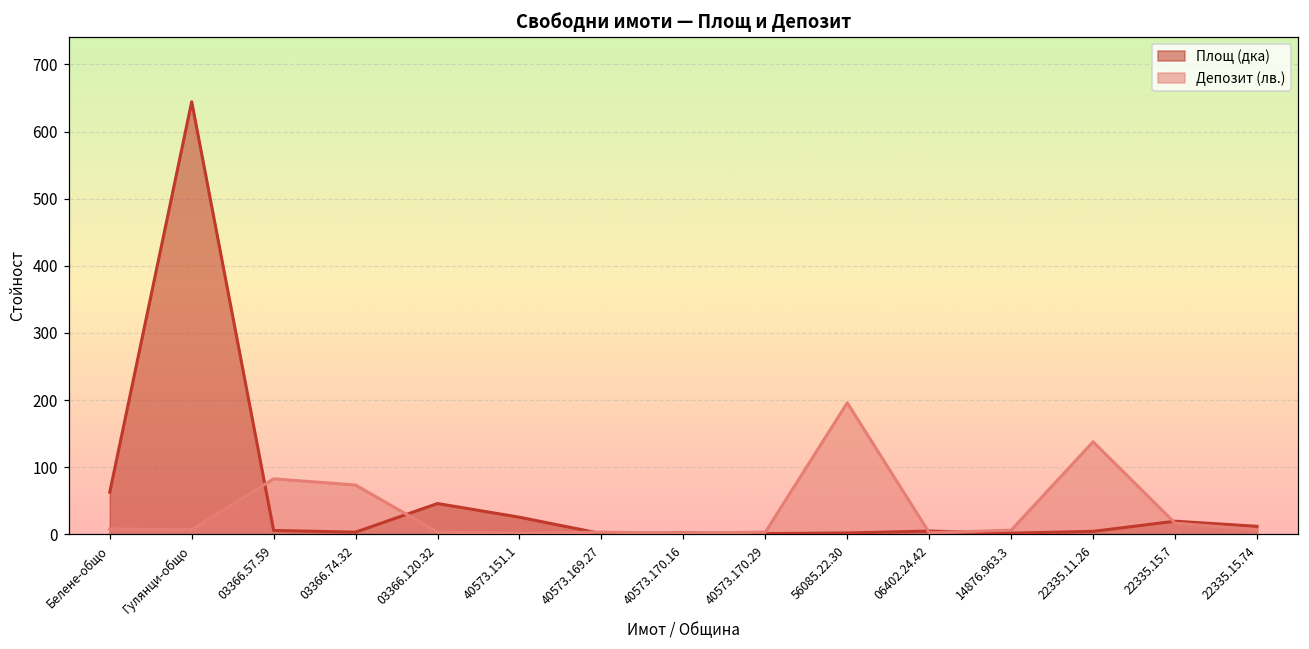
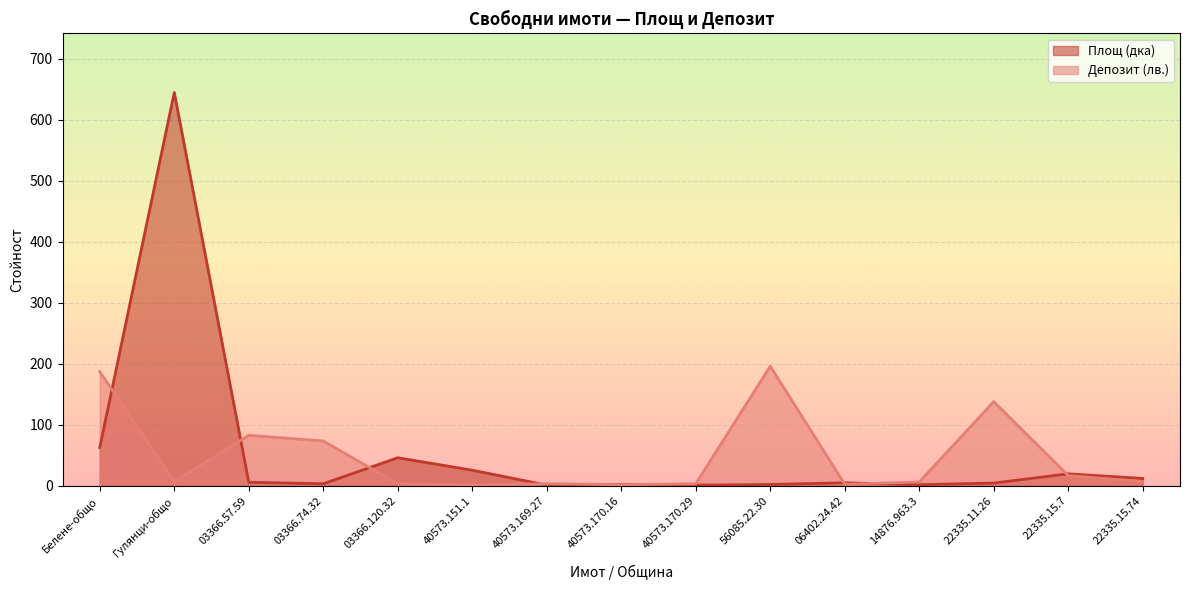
Депозит (лв.), Белене-общо: 10 -> 190
